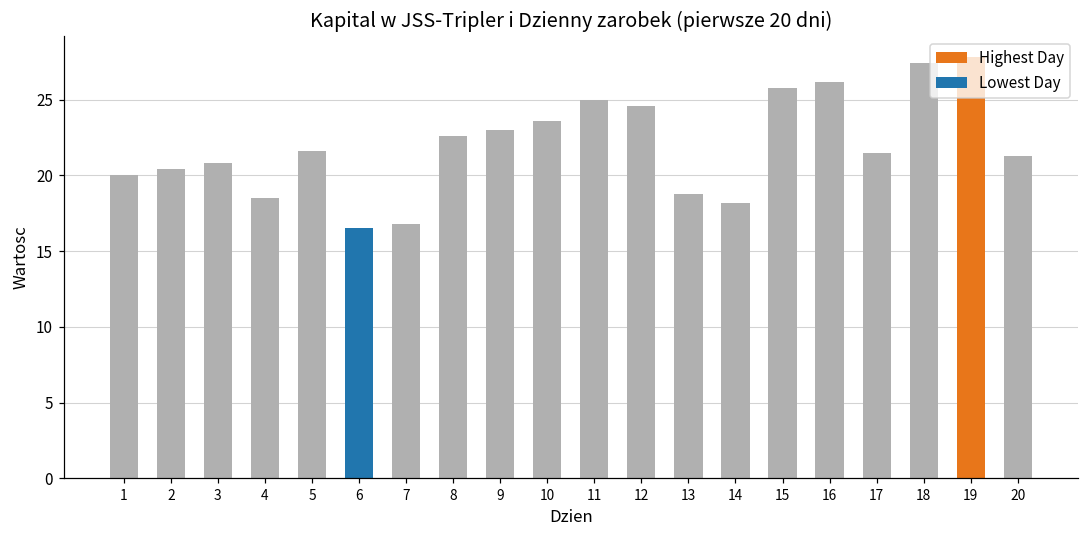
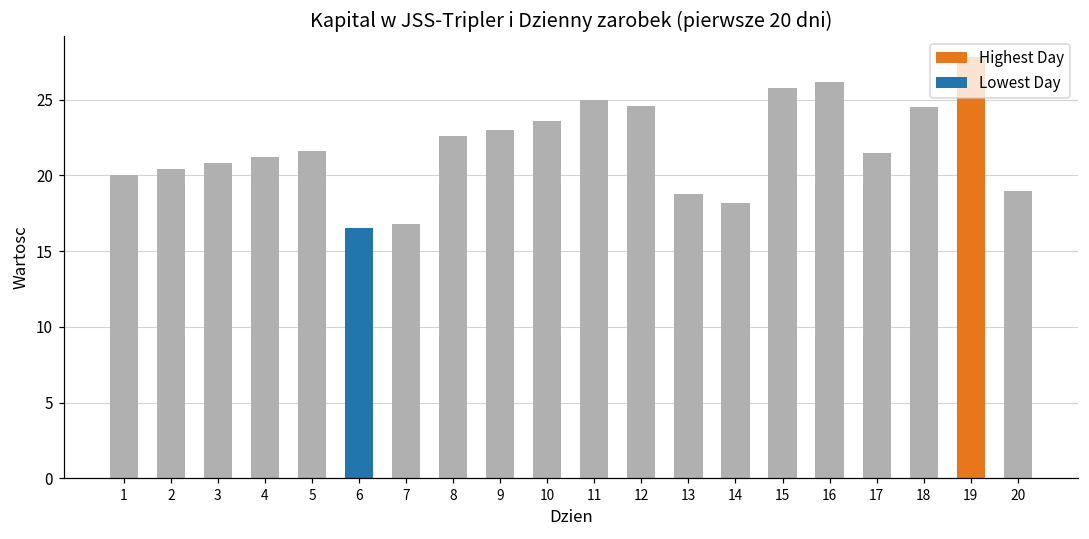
4: 18.5 -> 21.2
18: 27.4 -> 24.5
20: 21.3 -> 19.0
